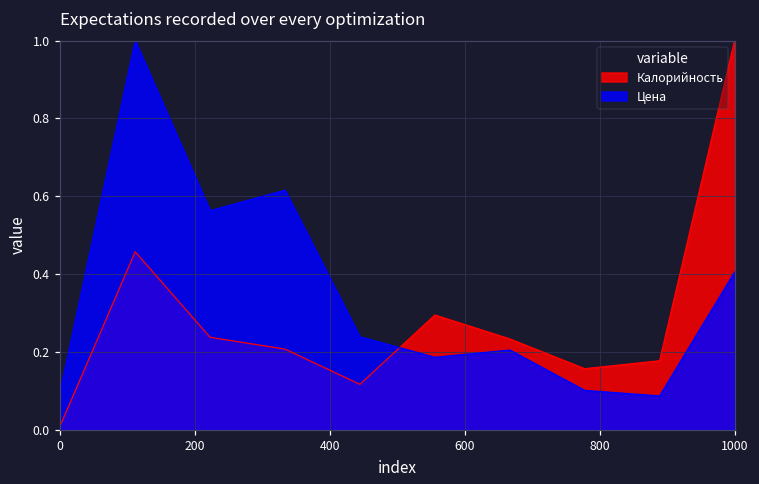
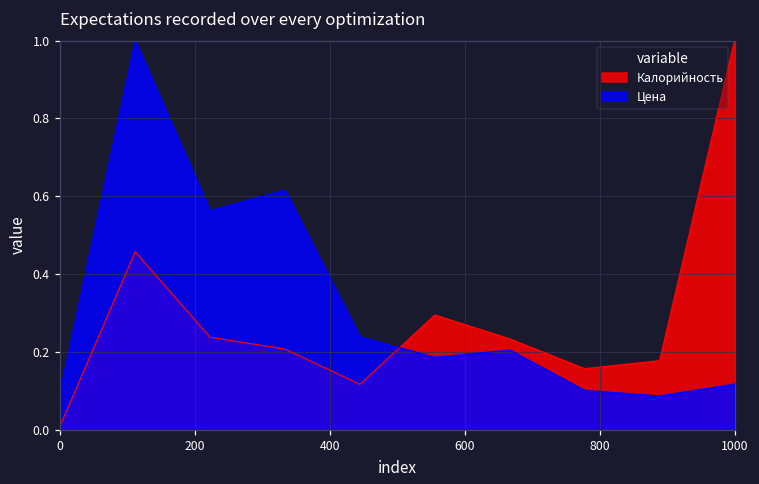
Цена, 1000: 0.41 -> 0.12
